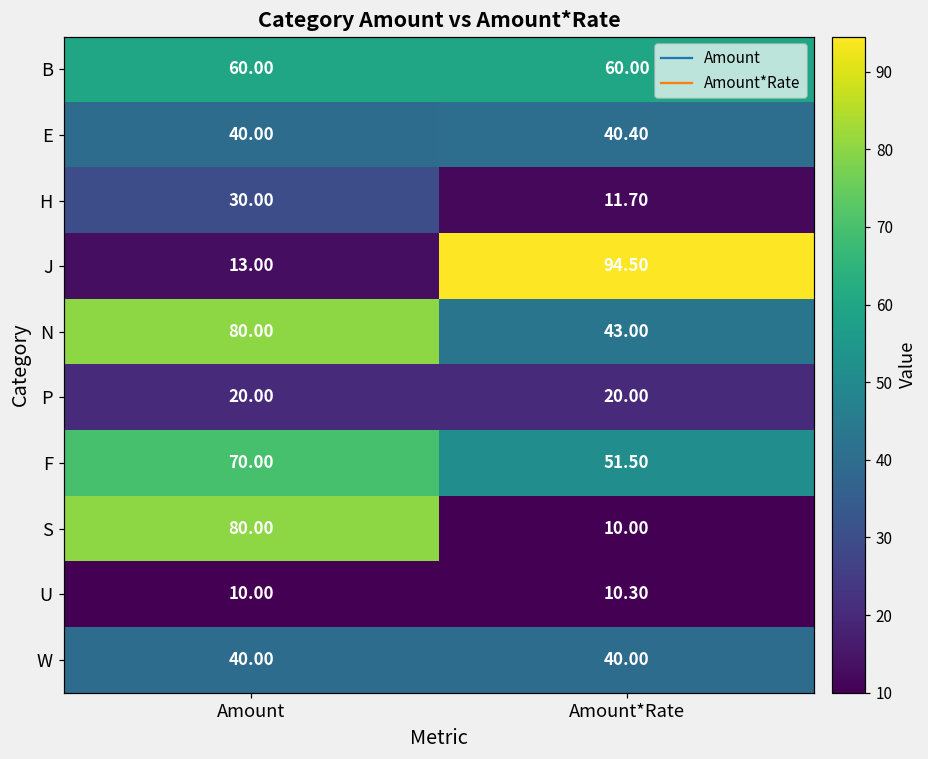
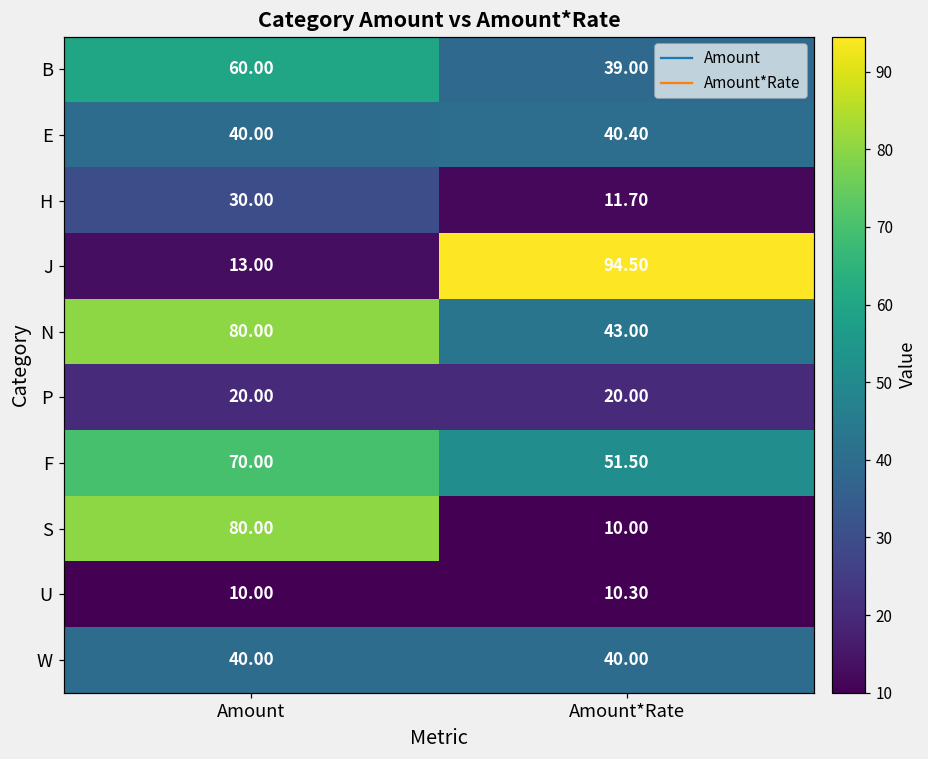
B, Amount*Rate: 60.00 -> 39.00
